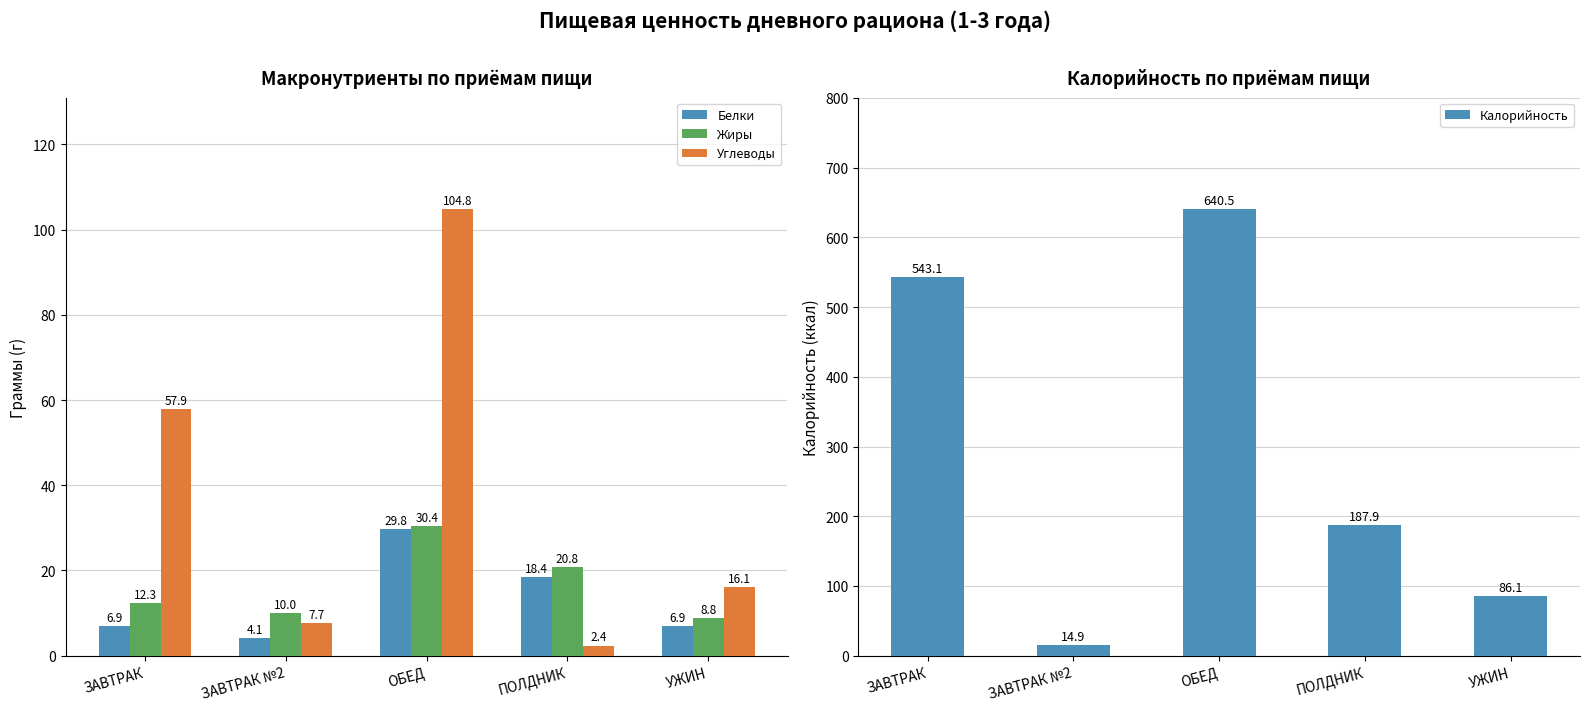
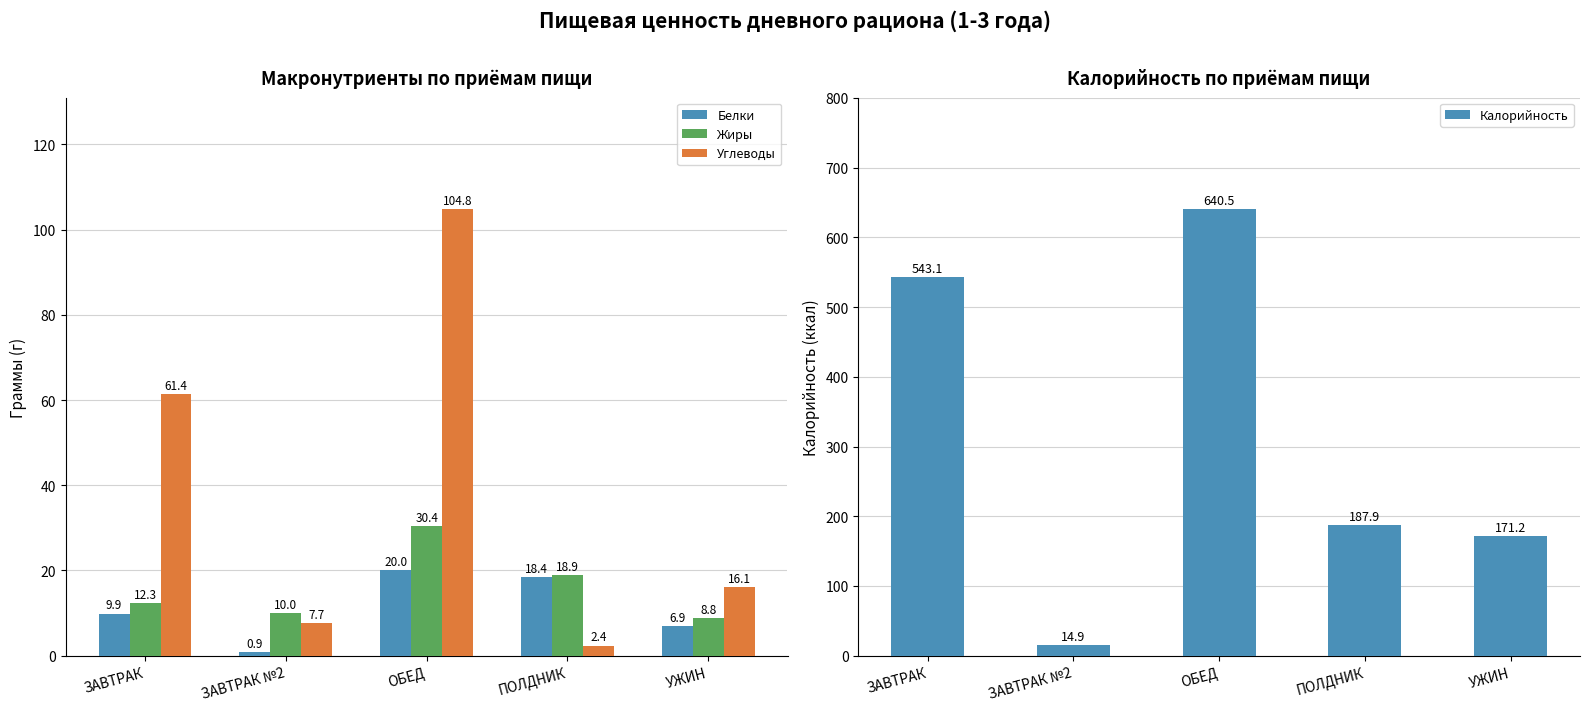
Макронутриенты по приёмам пищи, Белки, ЗАВТРАК: 6.9 -> 9.9
Макронутриенты по приёмам пищи, Углеводы, ЗАВТРАК: 57.9 -> 61.4
Макронутриенты по приёмам пищи, Белки, ЗАВТРАК №2: 4.1 -> 0.9
Макронутриенты по приёмам пищи, Белки, ОБЕД: 29.8 -> 20.0
Макронутриенты по приёмам пищи, Жиры, ПОЛДНИК: 20.8 -> 18.9
Калорийность по приёмам пищи, УЖИН: 86.1 -> 171.2
